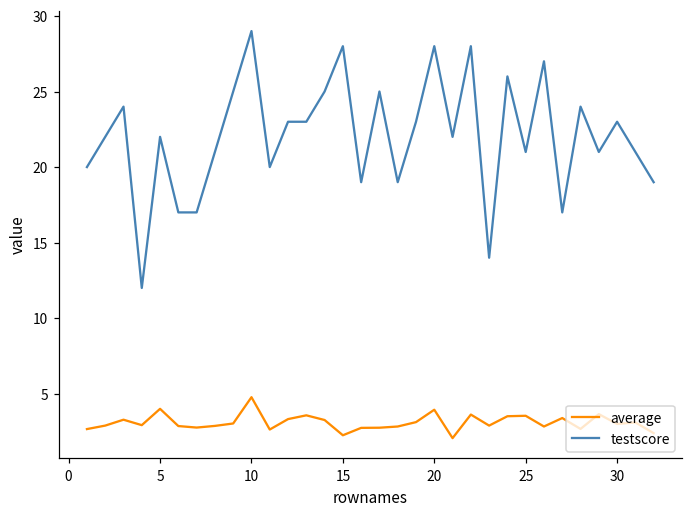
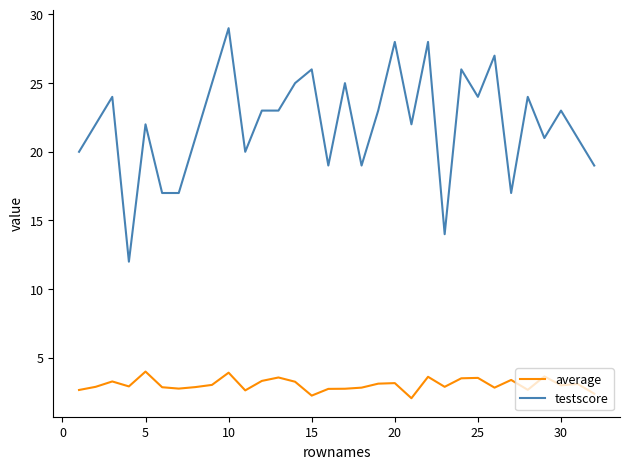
average, 10: 4.8 -> 3.9
testscore, 15: 28 -> 26
average, 20: 3.9 -> 3.2
testscore, 25: 21 -> 24
